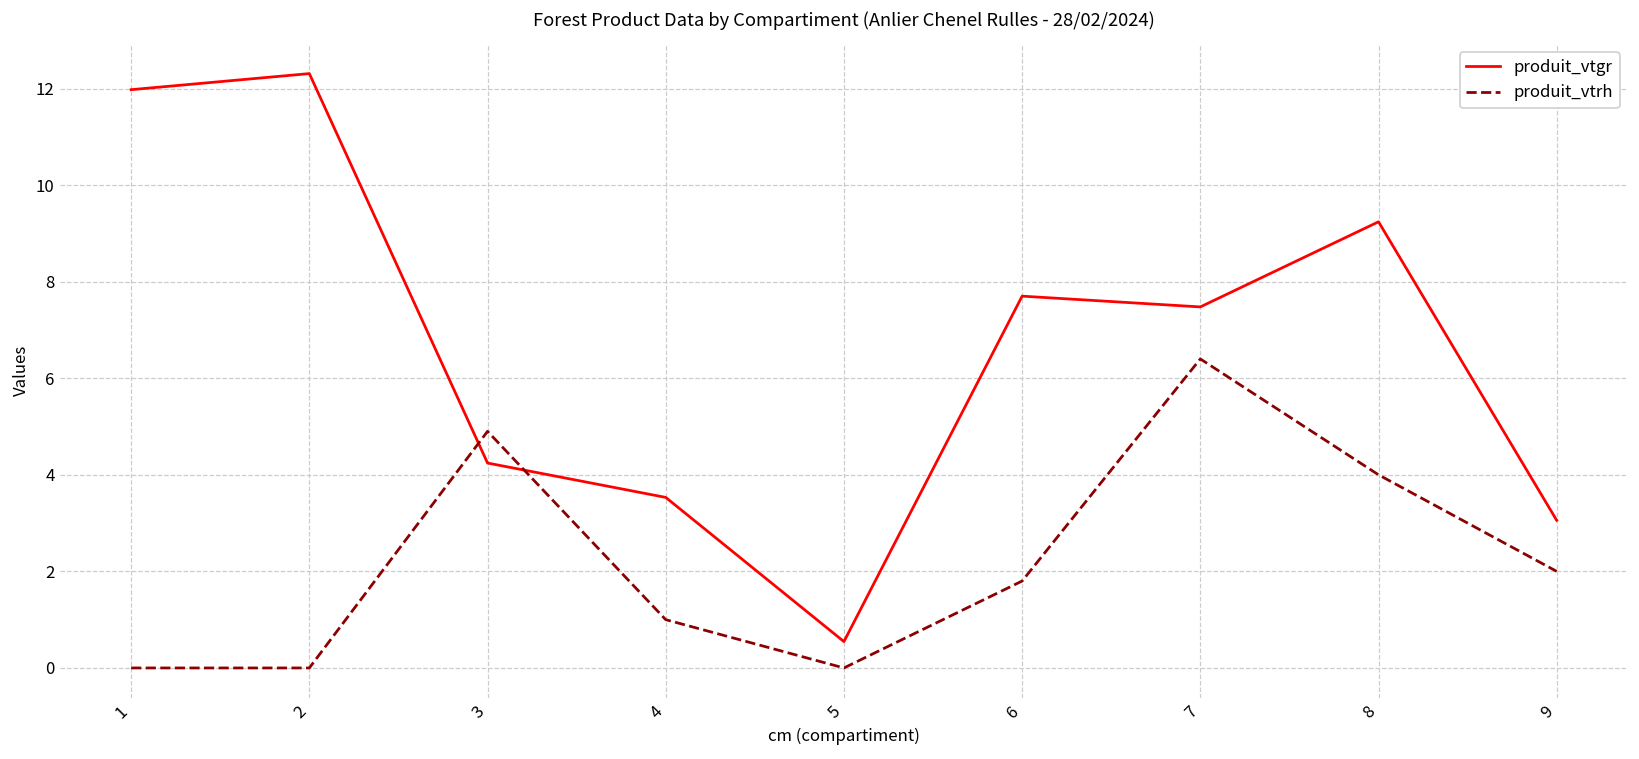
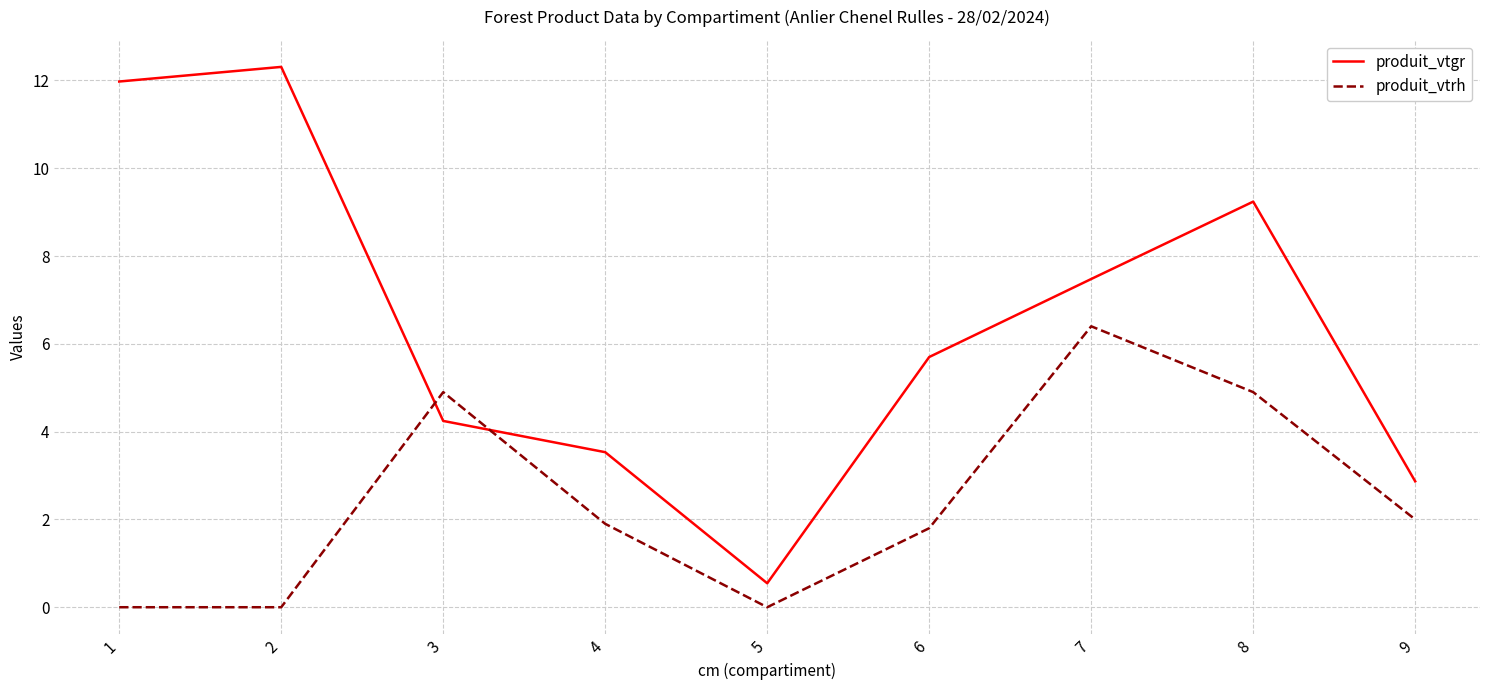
produit_vtrh, 4: 1.0 -> 1.9
produit_vtgr, 6: 7.7 -> 5.7
produit_vtrh, 8: 4.0 -> 4.9
produit_vtgr, 9: 3.1 -> 2.9
